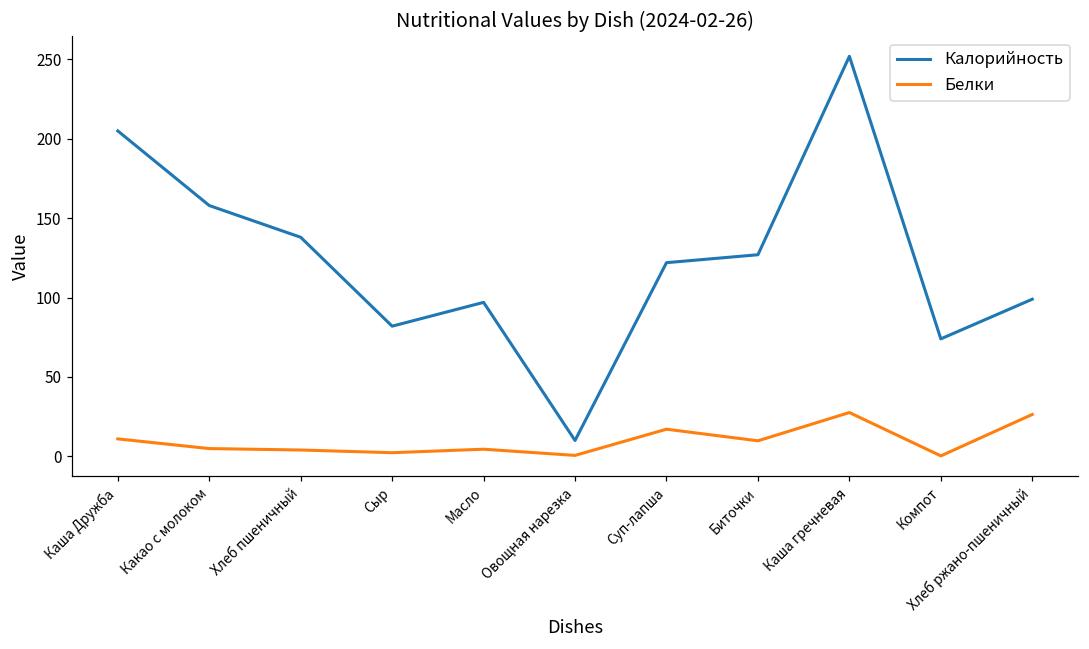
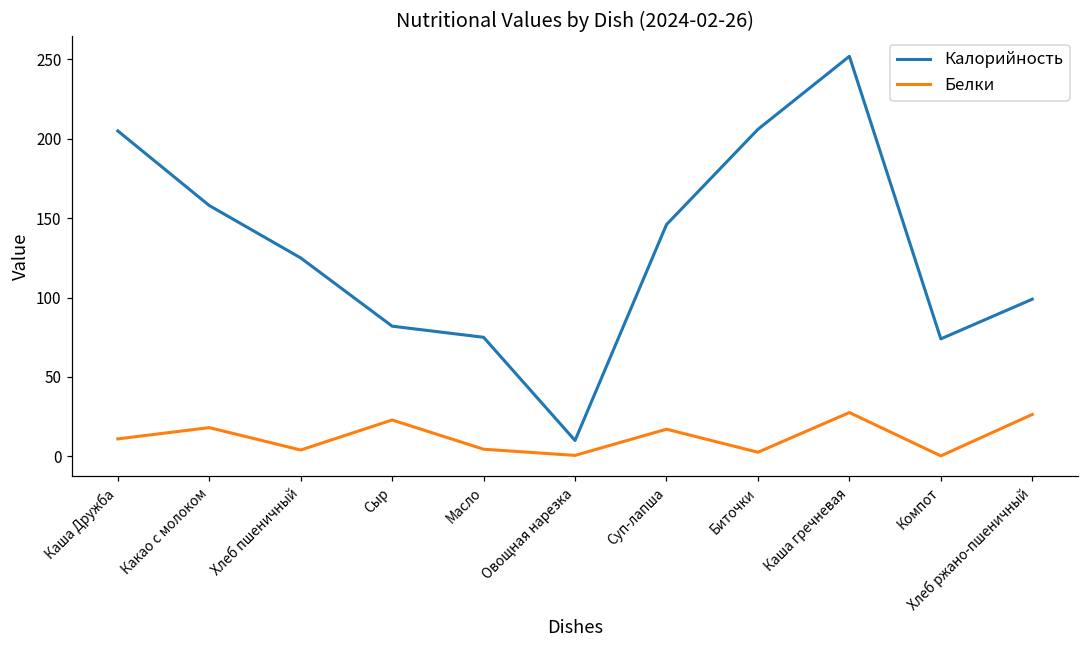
Белки, Какао с молоком: 5 -> 18
Калорийность, Хлеб пшеничный: 138 -> 125
Белки, Сыр: 2 -> 23
Калорийность, Масло: 97 -> 75
Калорийность, Суп-лапша: 122 -> 146
Калорийность, Биточки: 127 -> 206
Белки, Биточки: 10 -> 3
